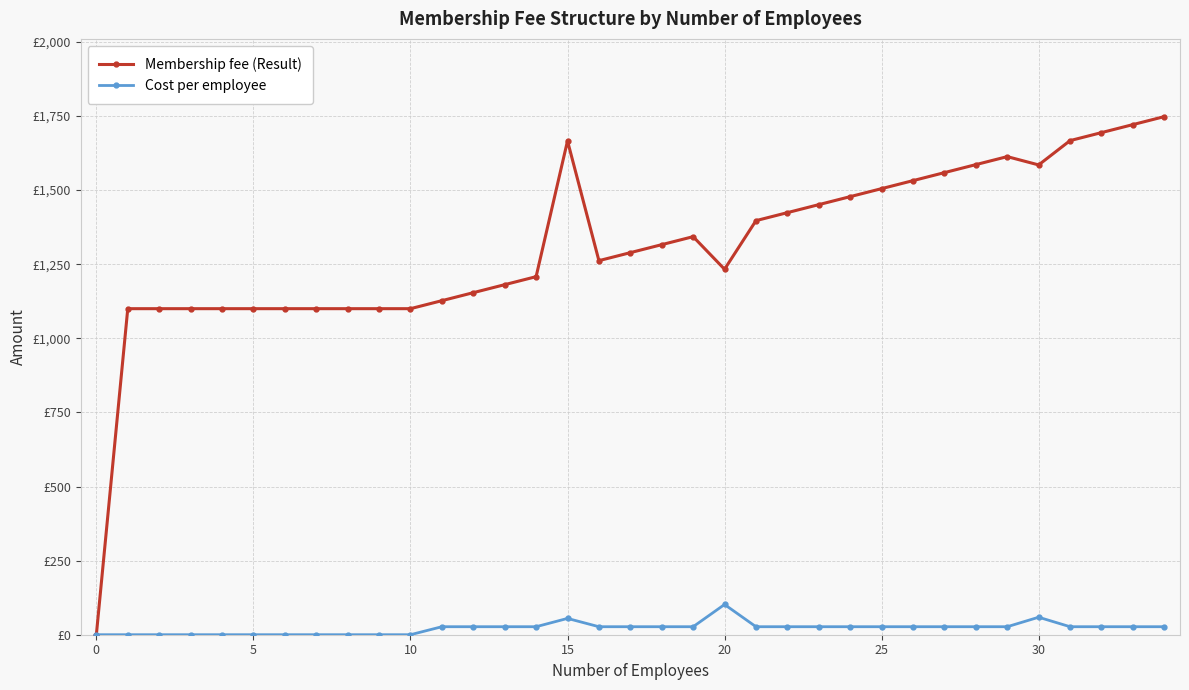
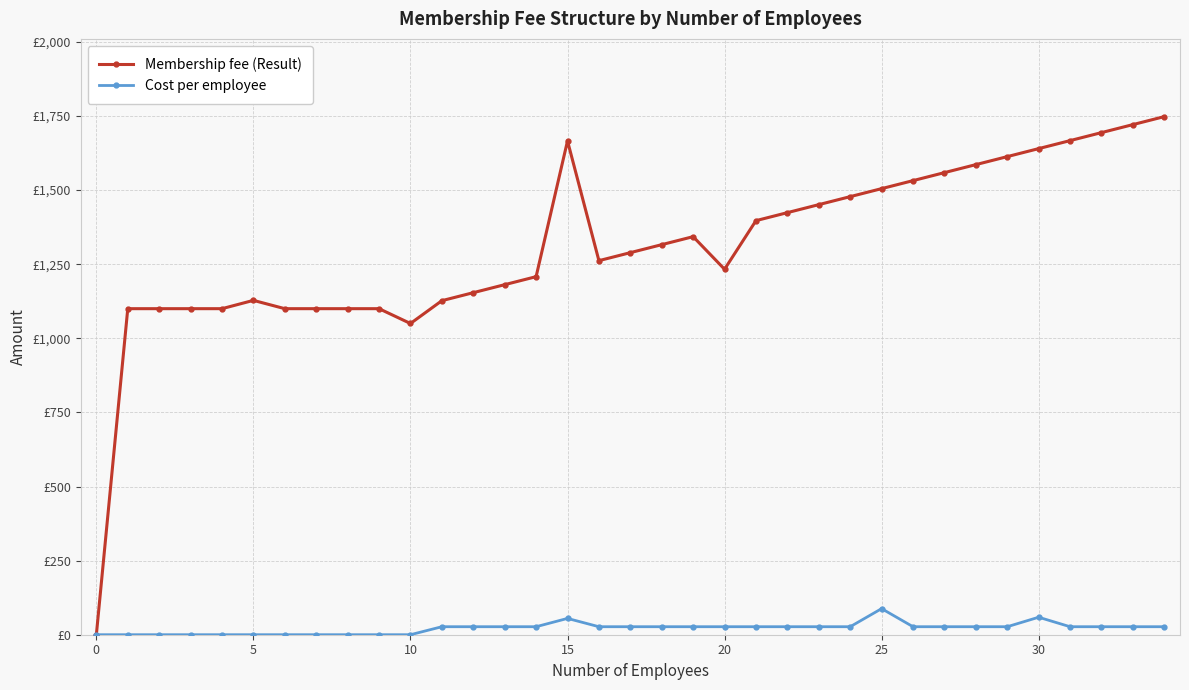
Membership fee (Result), 5: £1,100 -> £1,130
Membership fee (Result), 10: £1,100 -> £1,050
Cost per employee, 20: £100 -> £30
Cost per employee, 25: £30 -> £90
Membership fee (Result), 30: £1,590 -> £1,640
